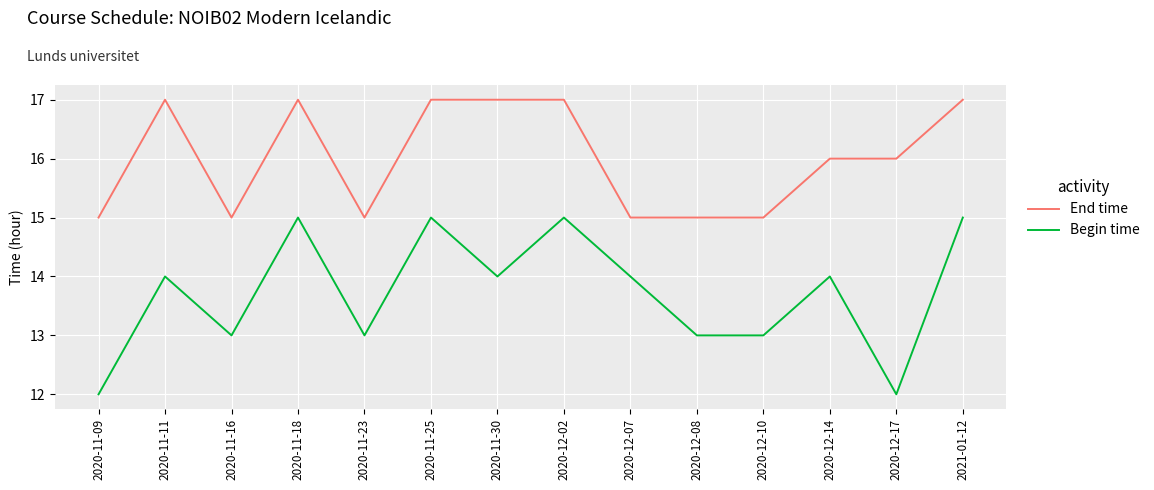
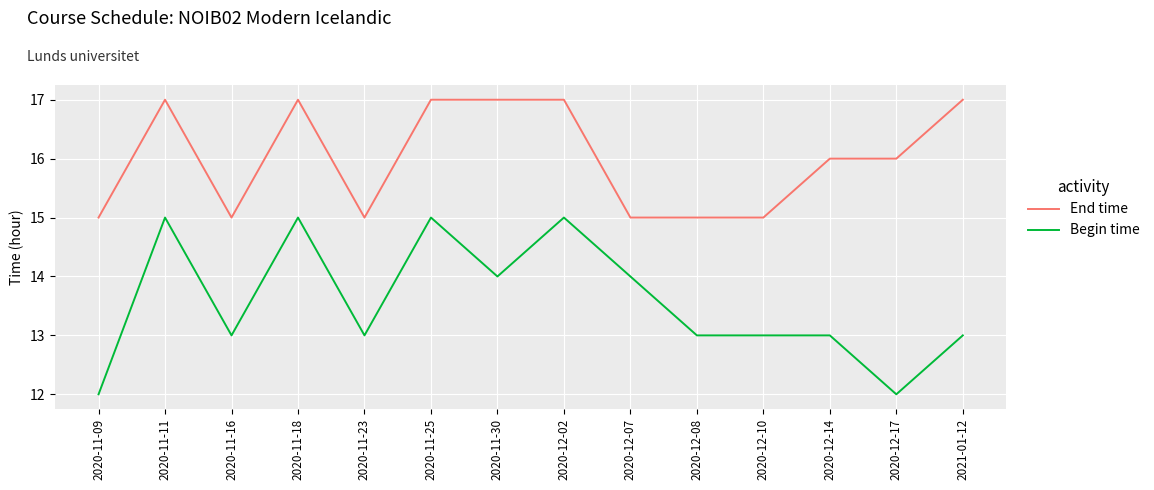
Begin time, 2020-11-11: 14 -> 15
Begin time, 2020-12-14: 14 -> 13
Begin time, 2021-01-12: 15 -> 13
